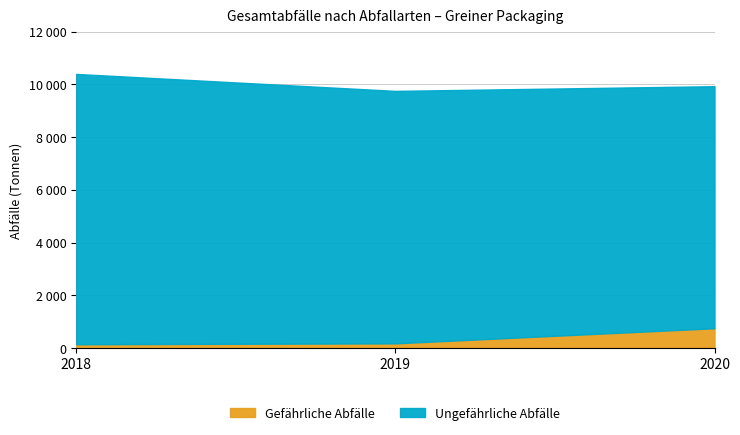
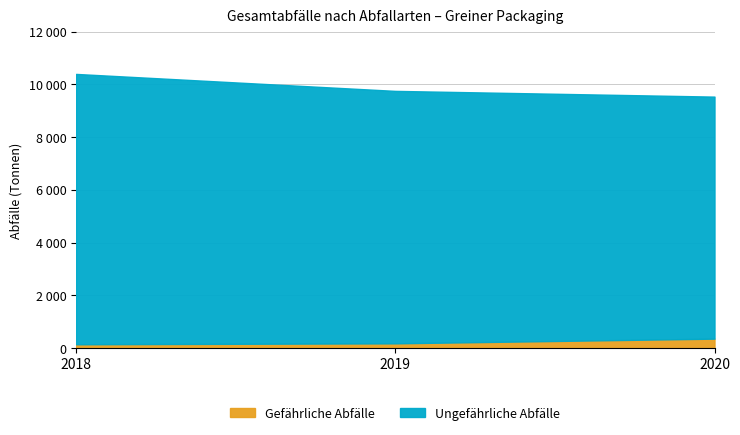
Gefährliche Abfälle, 2020: 800 -> 400
